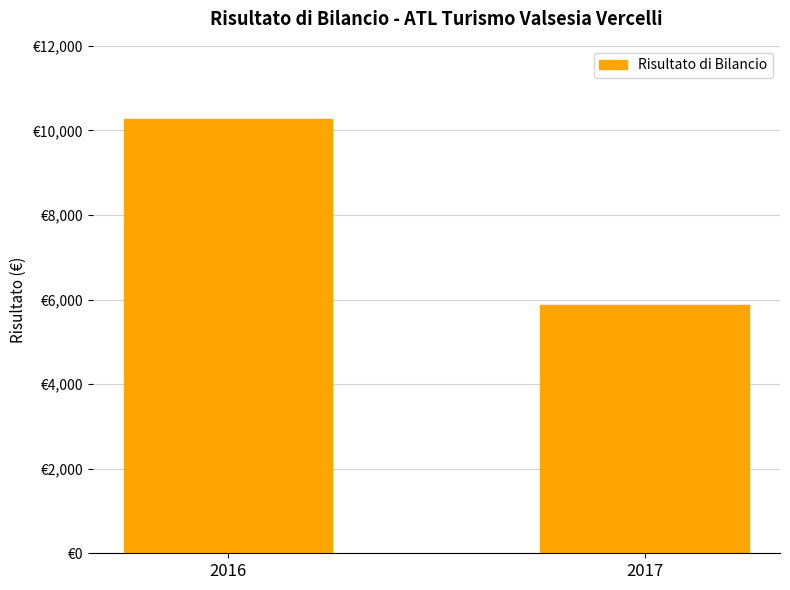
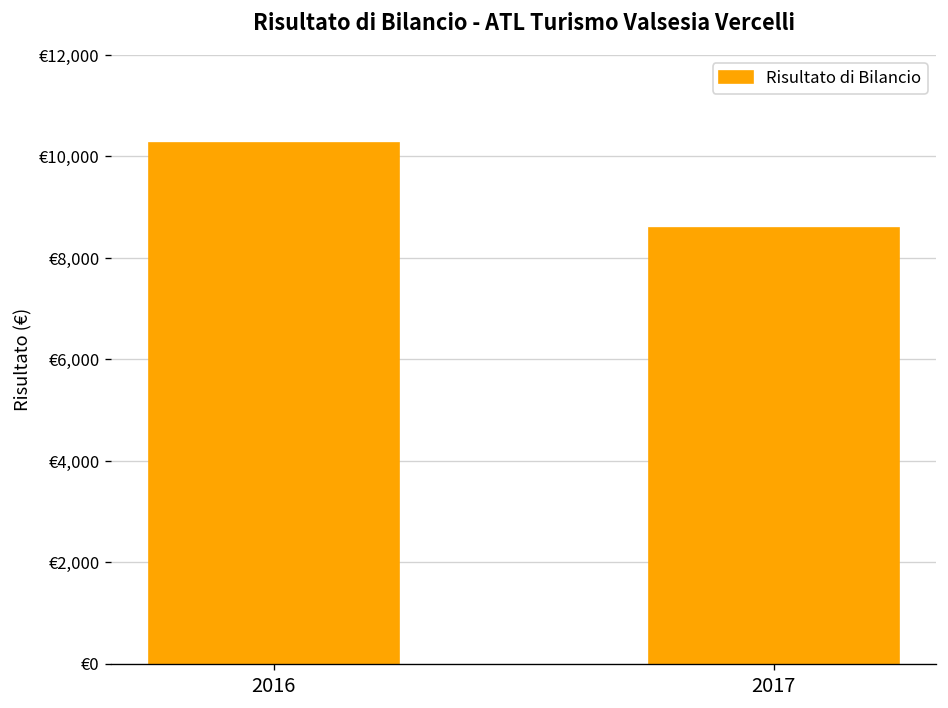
2017: €5,900 -> €8,600
